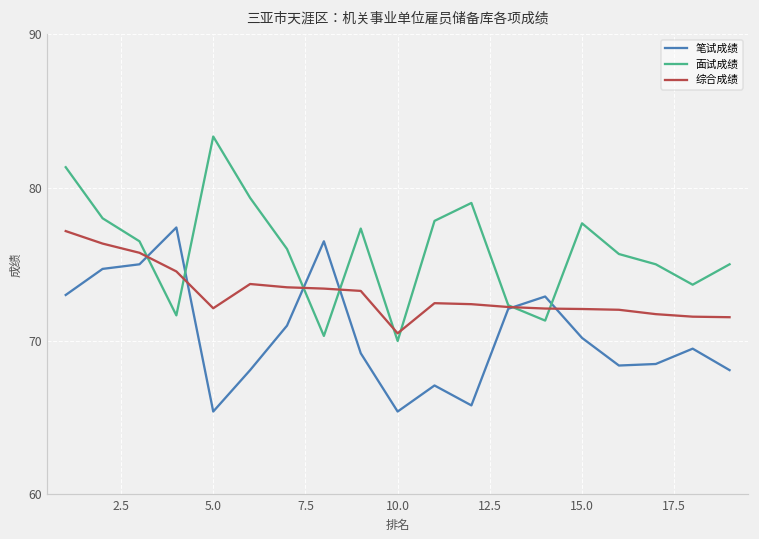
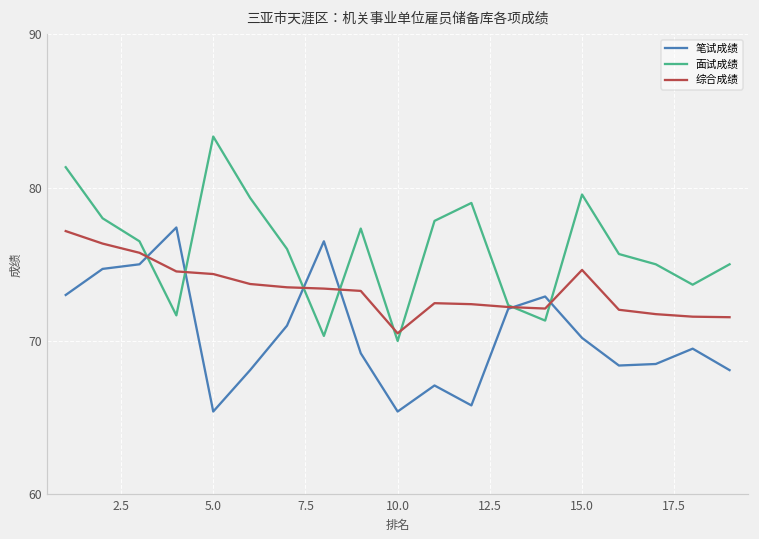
综合成绩, 5.0: 72.1 -> 74.4
面试成绩, 15.0: 77.7 -> 79.6
综合成绩, 15.0: 72.1 -> 74.6
